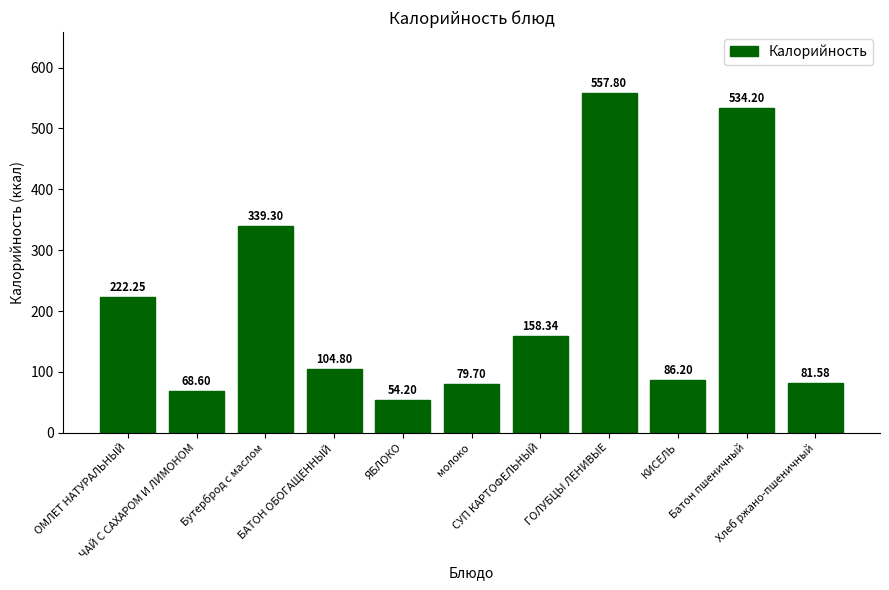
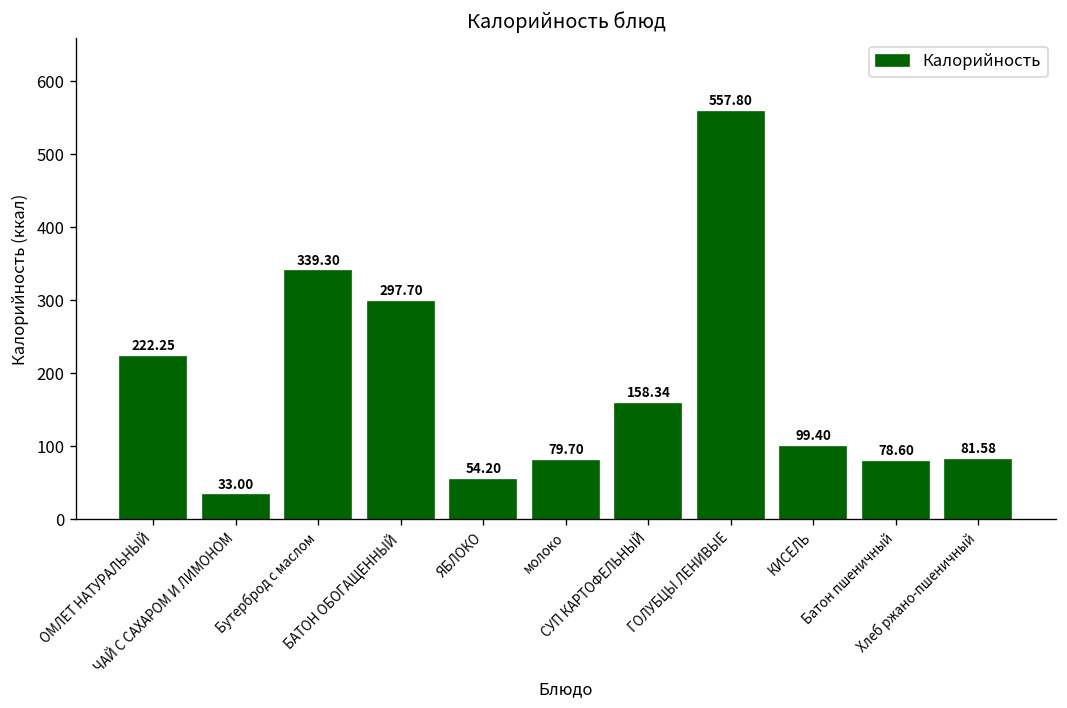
ЧАЙ С САХАРОМ И ЛИМОНОМ: 68.60 -> 33.00
БАТОН ОБОГАЩЕННЫЙ: 104.80 -> 297.70
КИСЕЛЬ: 86.20 -> 99.40
Батон пшеничный: 534.20 -> 78.60
